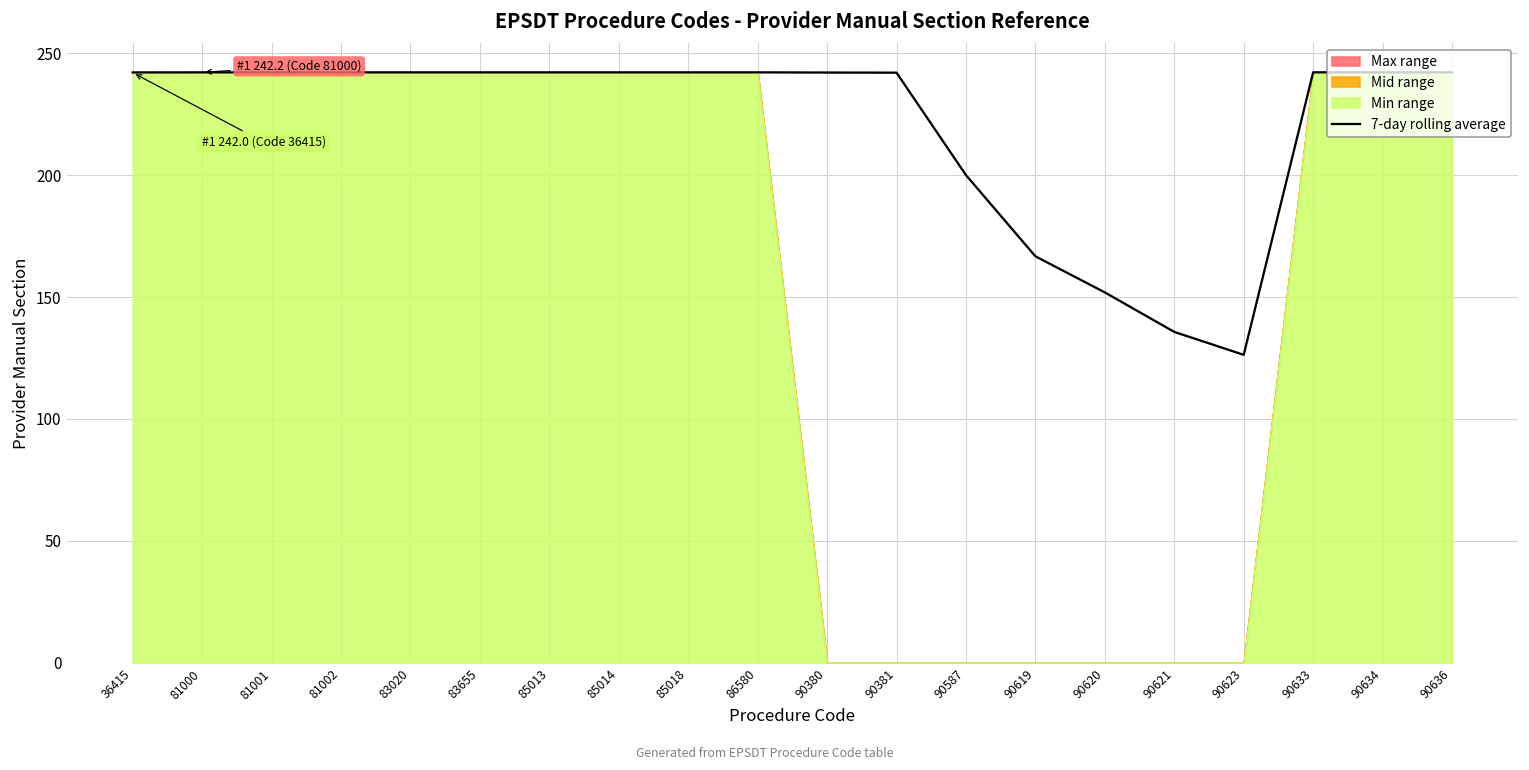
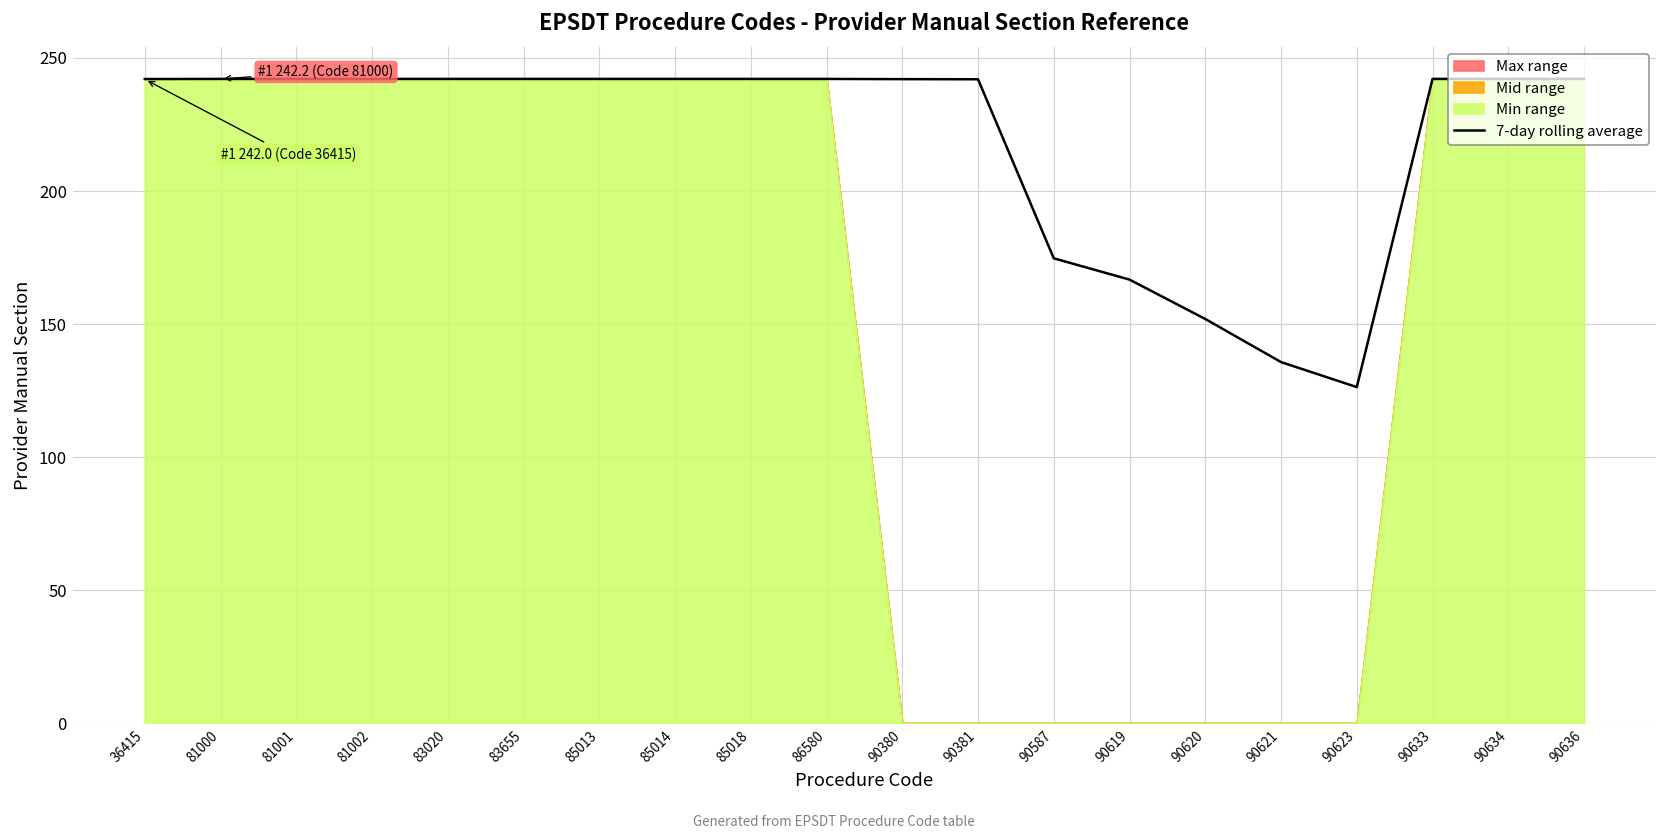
7-day rolling average, 90587: 200 -> 175
